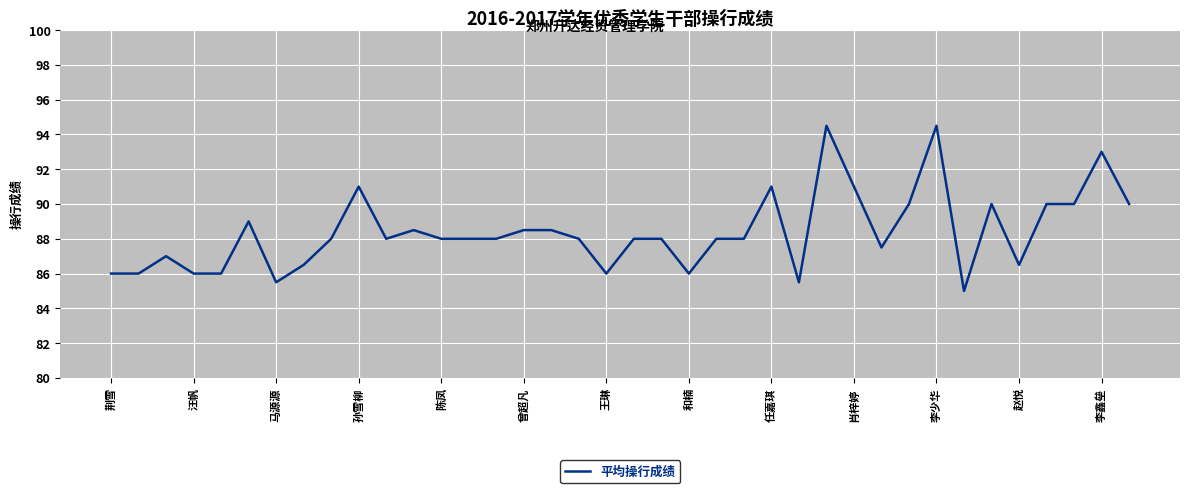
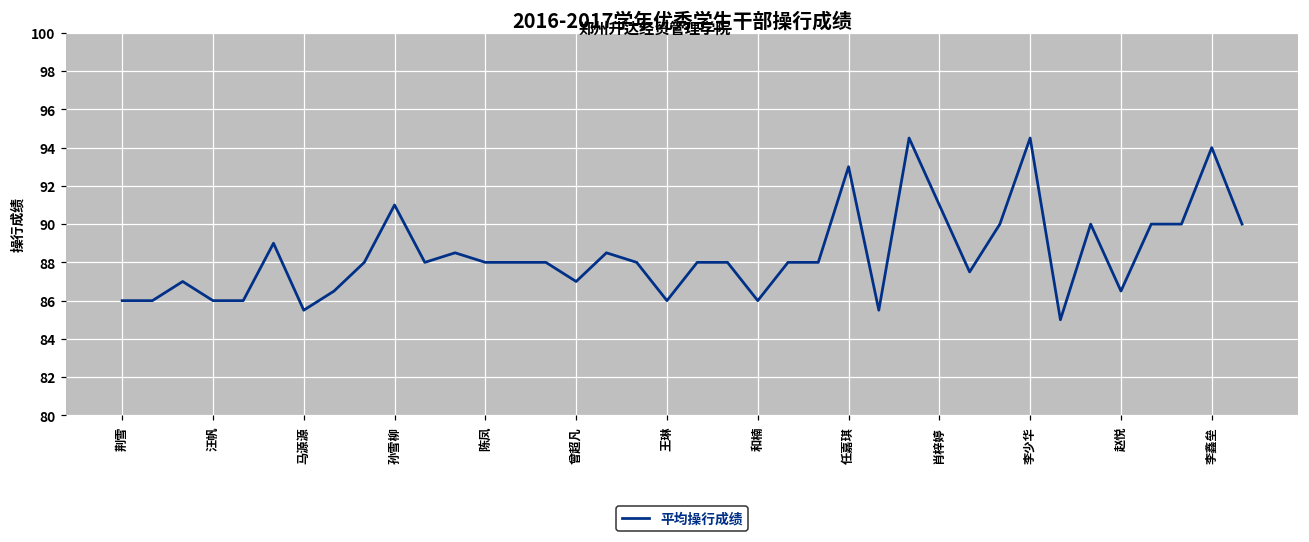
曾超凡: 88.5 -> 87.0
任嘉琪: 91 -> 93
李鑫垒: 93 -> 94
